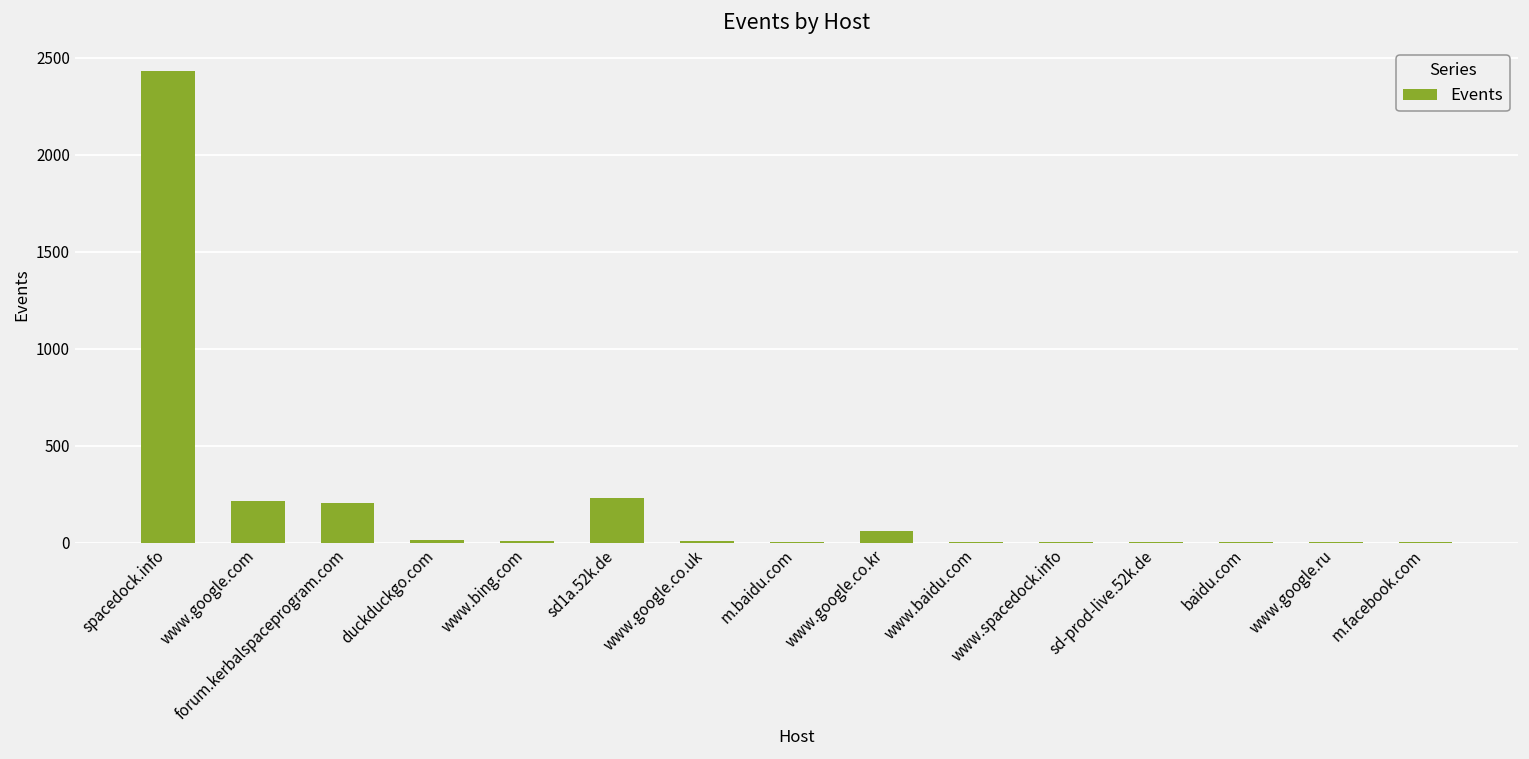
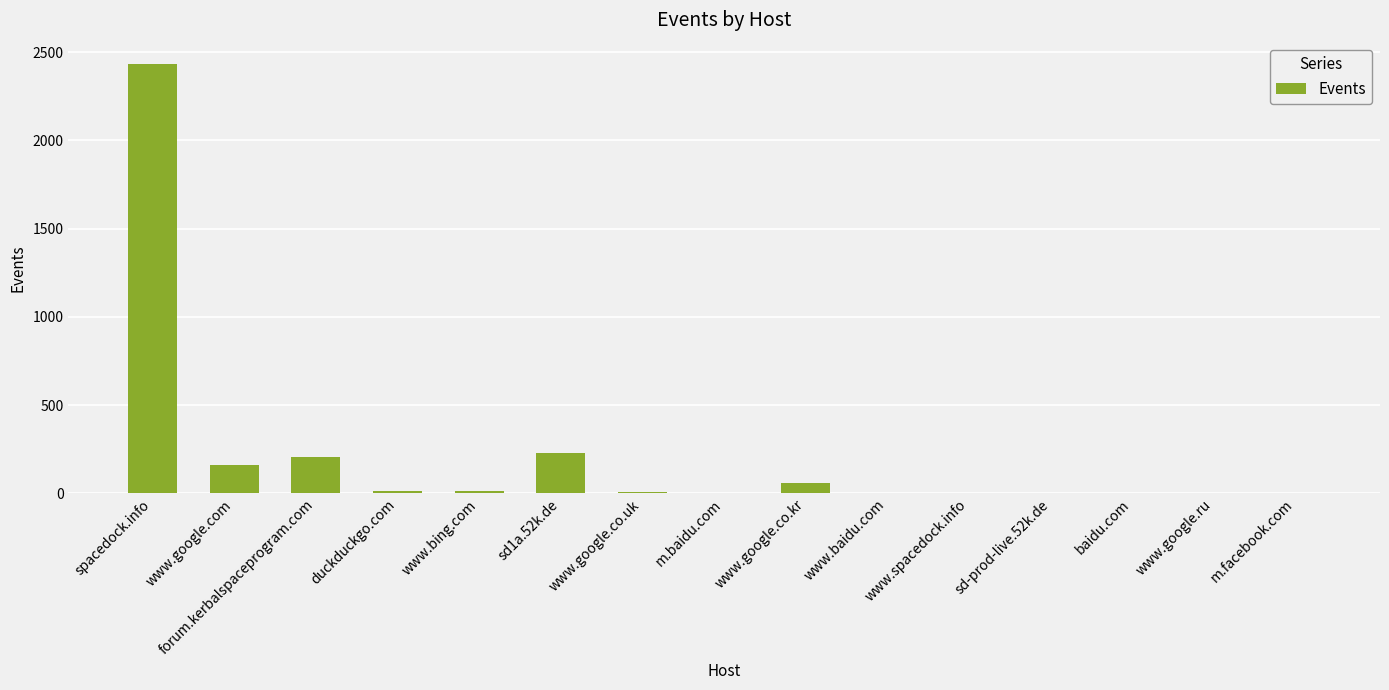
www.google.com: 220 -> 160
